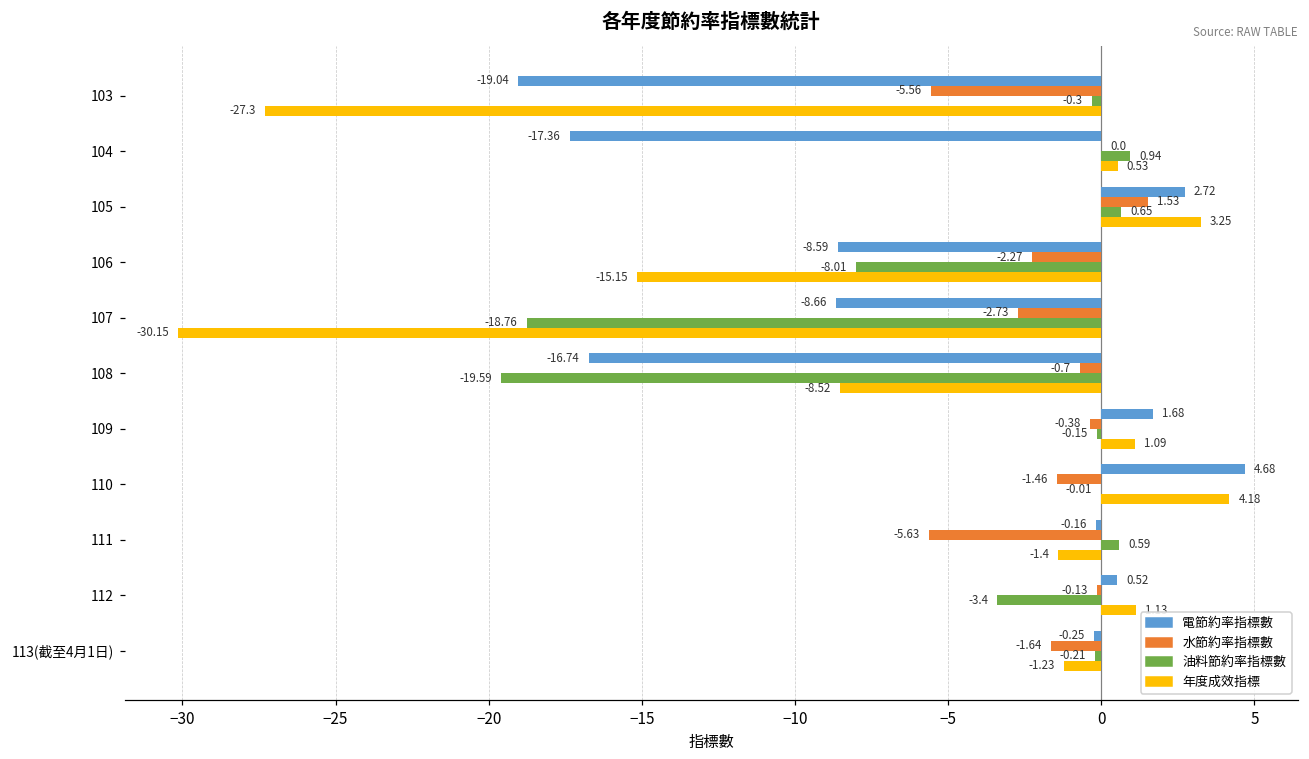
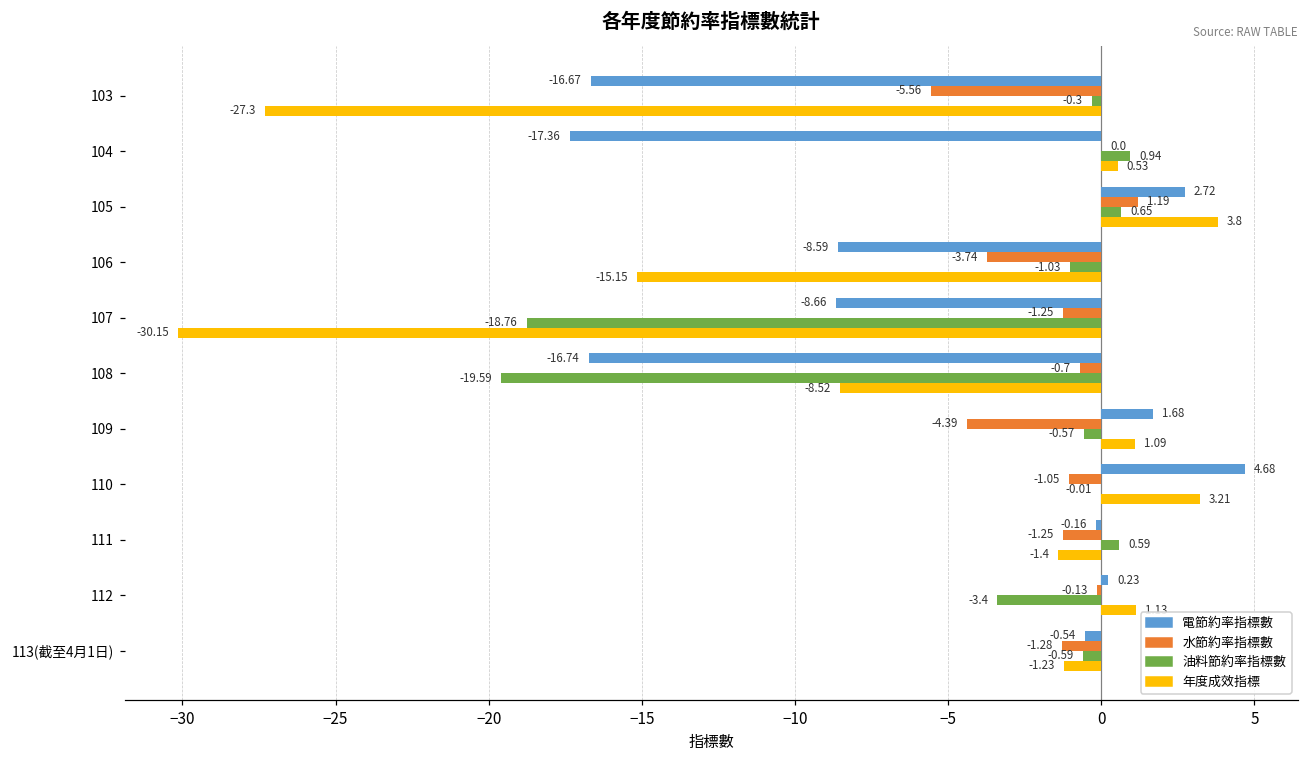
電節約率指標數, 103: -19.04 -> -16.67
水節約率指標數, 105: 1.53 -> 1.19
年度成效指標, 105: 3.25 -> 3.8
水節約率指標數, 106: -2.27 -> -3.74
油料節約率指標數, 106: -8.01 -> -1.03
水節約率指標數, 107: -2.73 -> -1.25
水節約率指標數, 109: -0.38 -> -4.39
油料節約率指標數, 109: -0.15 -> -0.57
水節約率指標數, 110: -1.46 -> -1.05
年度成效指標, 110: 4.18 -> 3.21
水節約率指標數, 111: -5.63 -> -1.25
電節約率指標數, 112: 0.52 -> 0.23
電節約率指標數, 113(截至4月1日): -0.25 -> -0.54
水節約率指標數, 113(截至4月1日): -1.64 -> -1.28
油料節約率指標數, 113(截至4月1日): -0.21 -> -0.59
